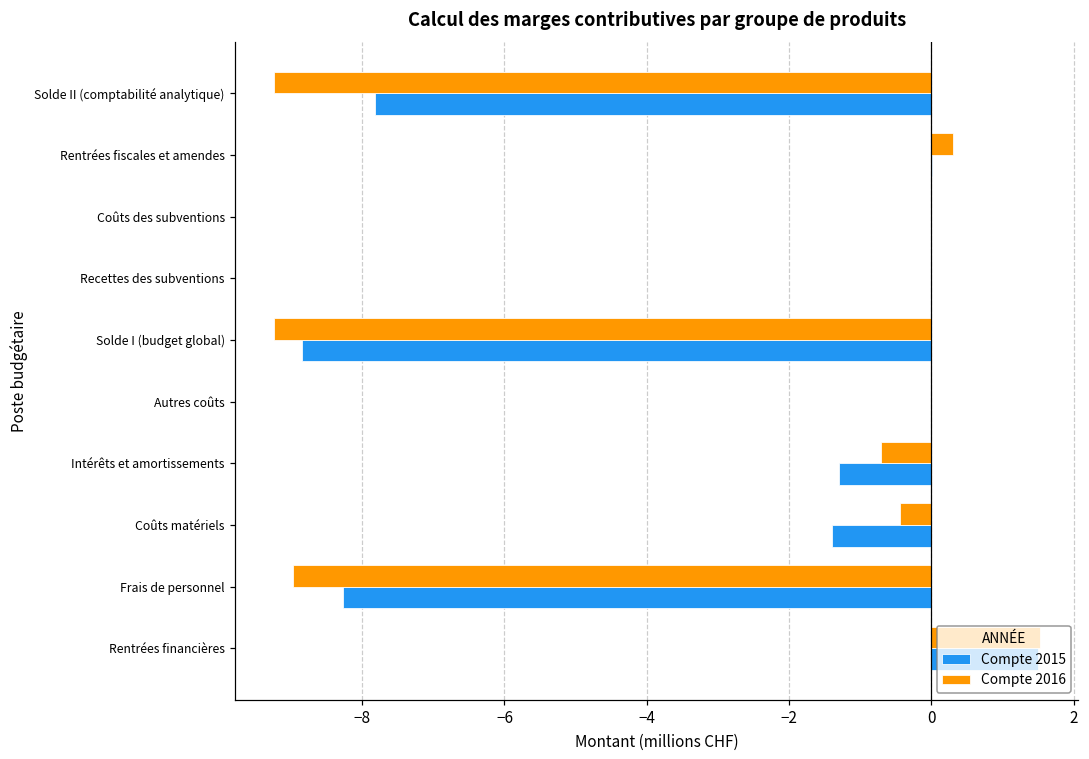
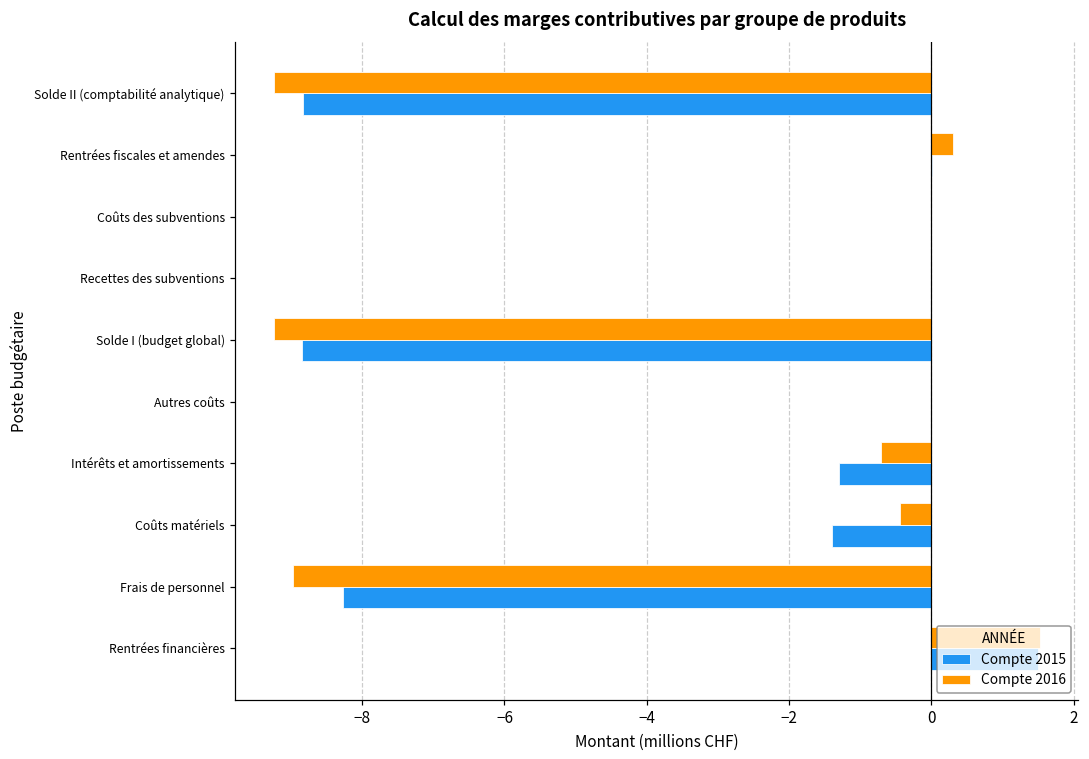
Compte 2015, Solde II (comptabilité analytique): -7.8 -> -8.8
